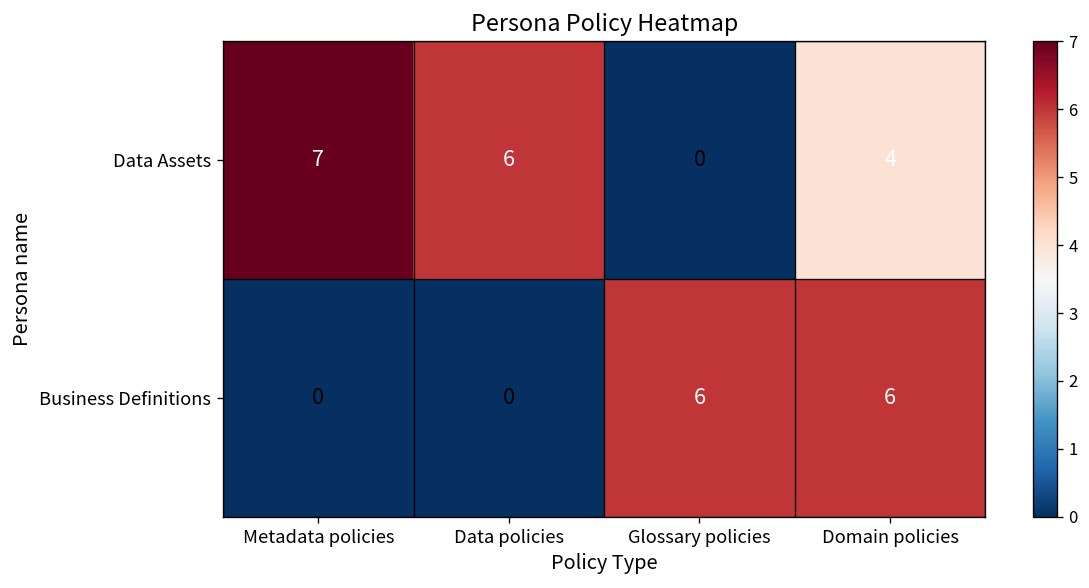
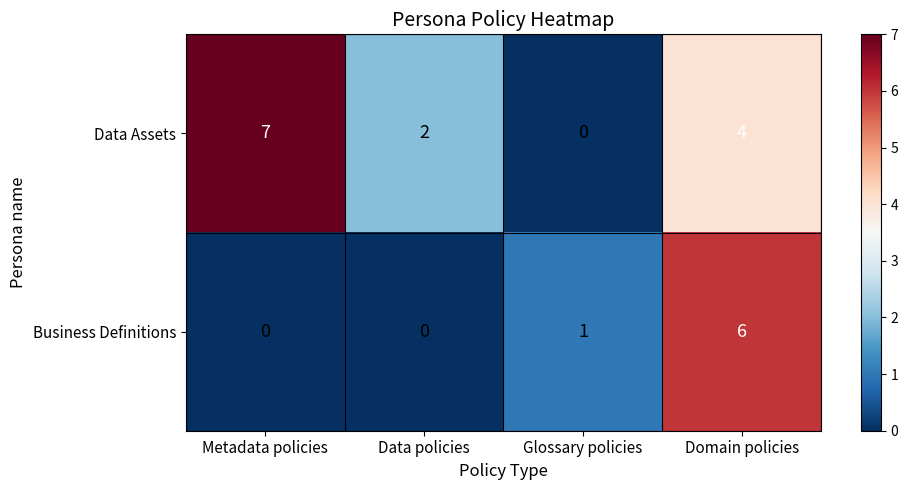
Data Assets, Data policies: 6 -> 2
Business Definitions, Glossary policies: 6 -> 1
